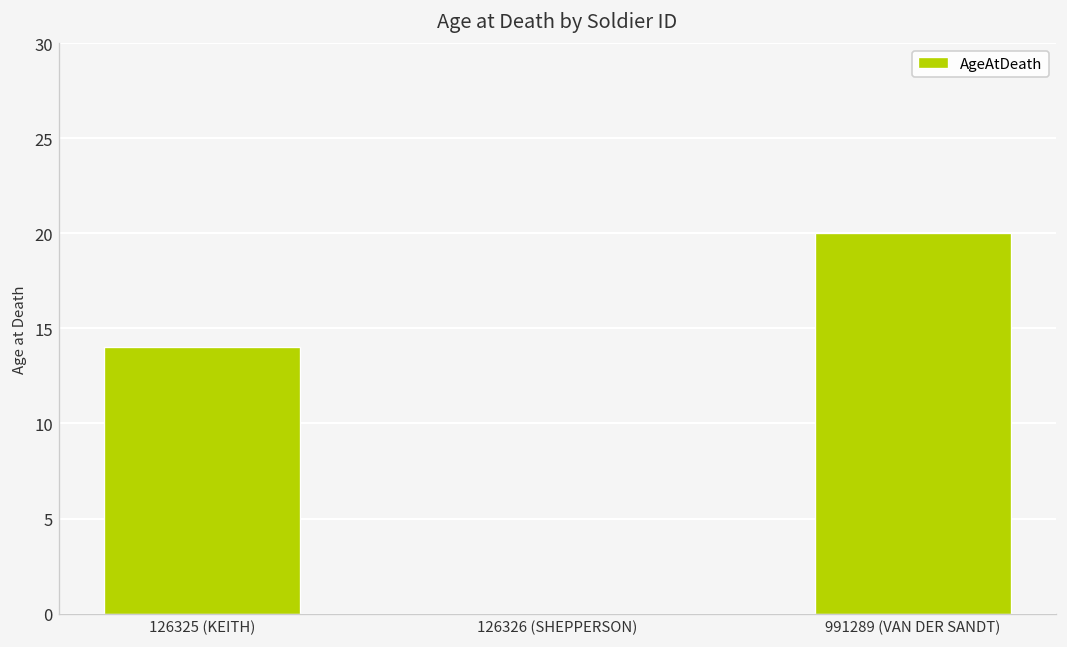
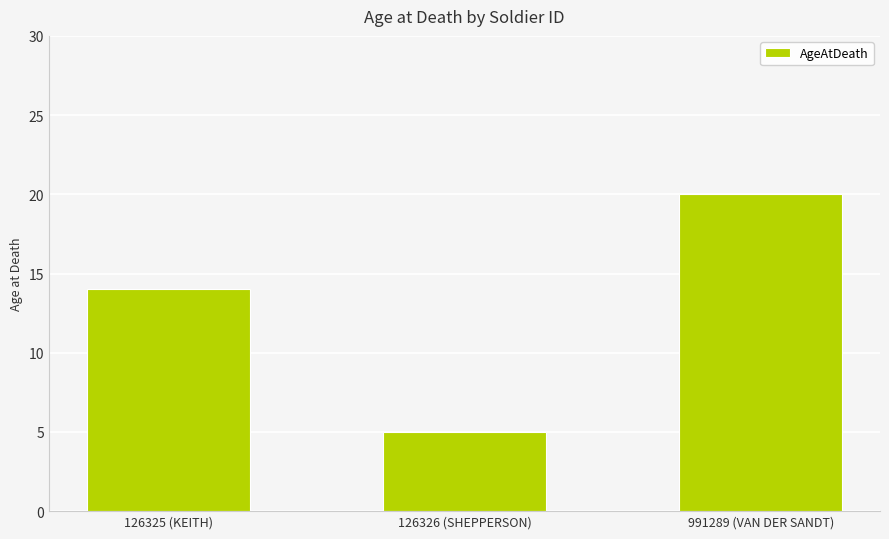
126326 (SHEPPERSON): 0 -> 5
